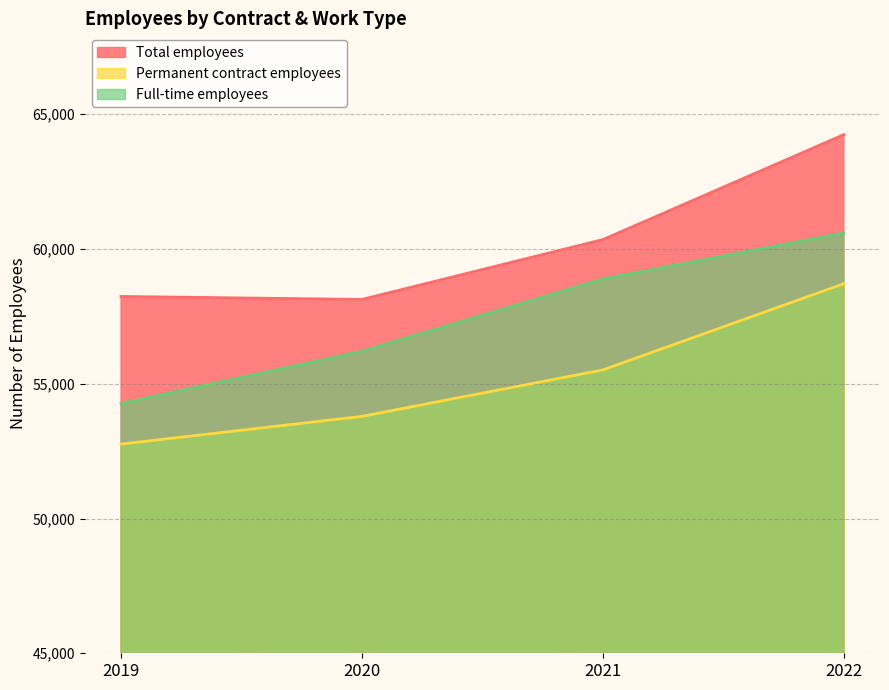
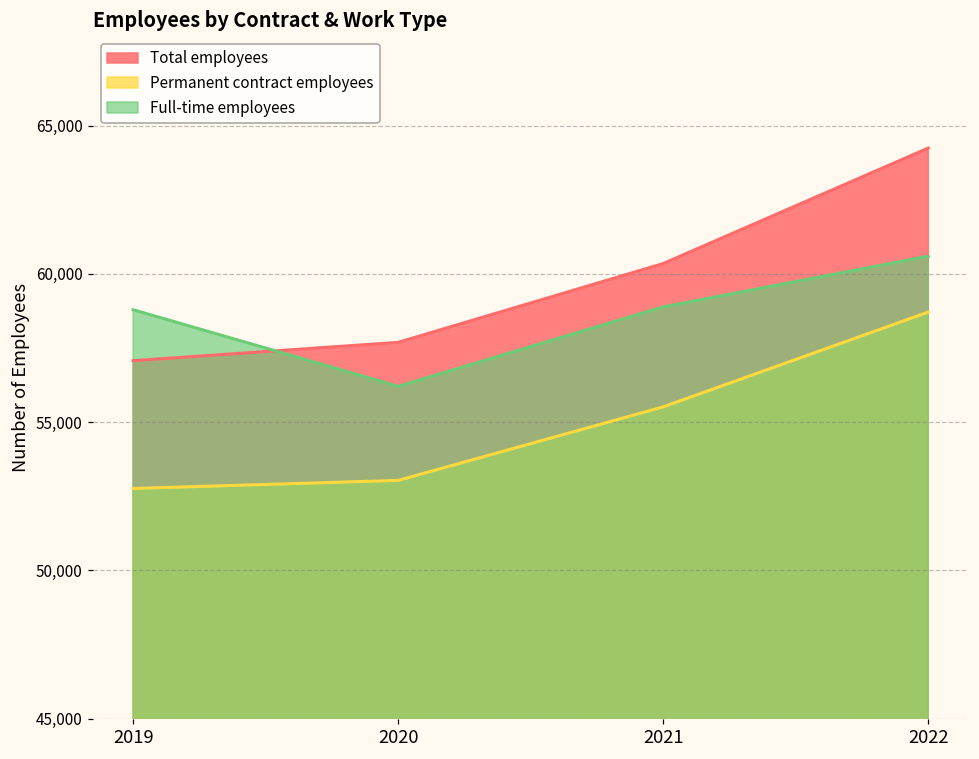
Total employees, 2019: 58,200 -> 57,100
Full-time employees, 2019: 54,300 -> 58,800
Total employees, 2020: 58,100 -> 57,700
Permanent contract employees, 2020: 53,800 -> 53,000
